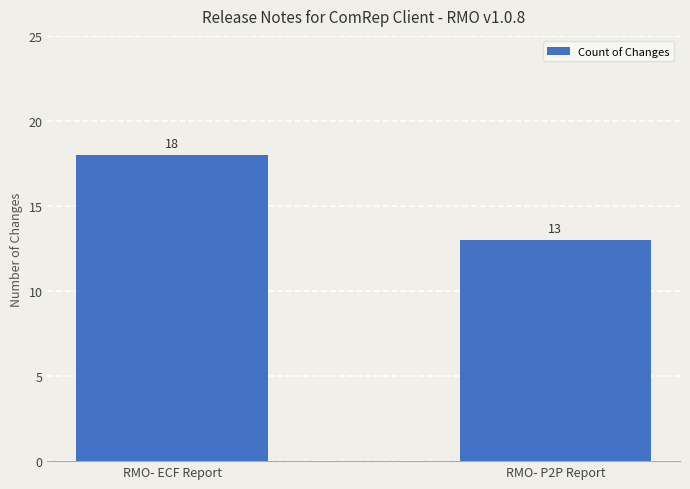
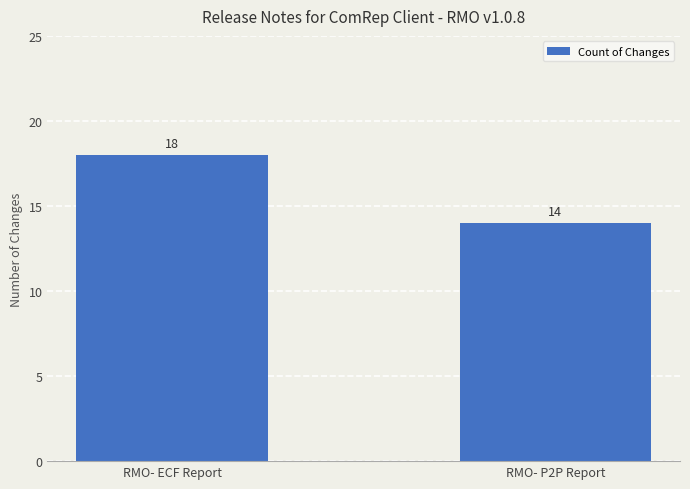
RMO- P2P Report: 13 -> 14
